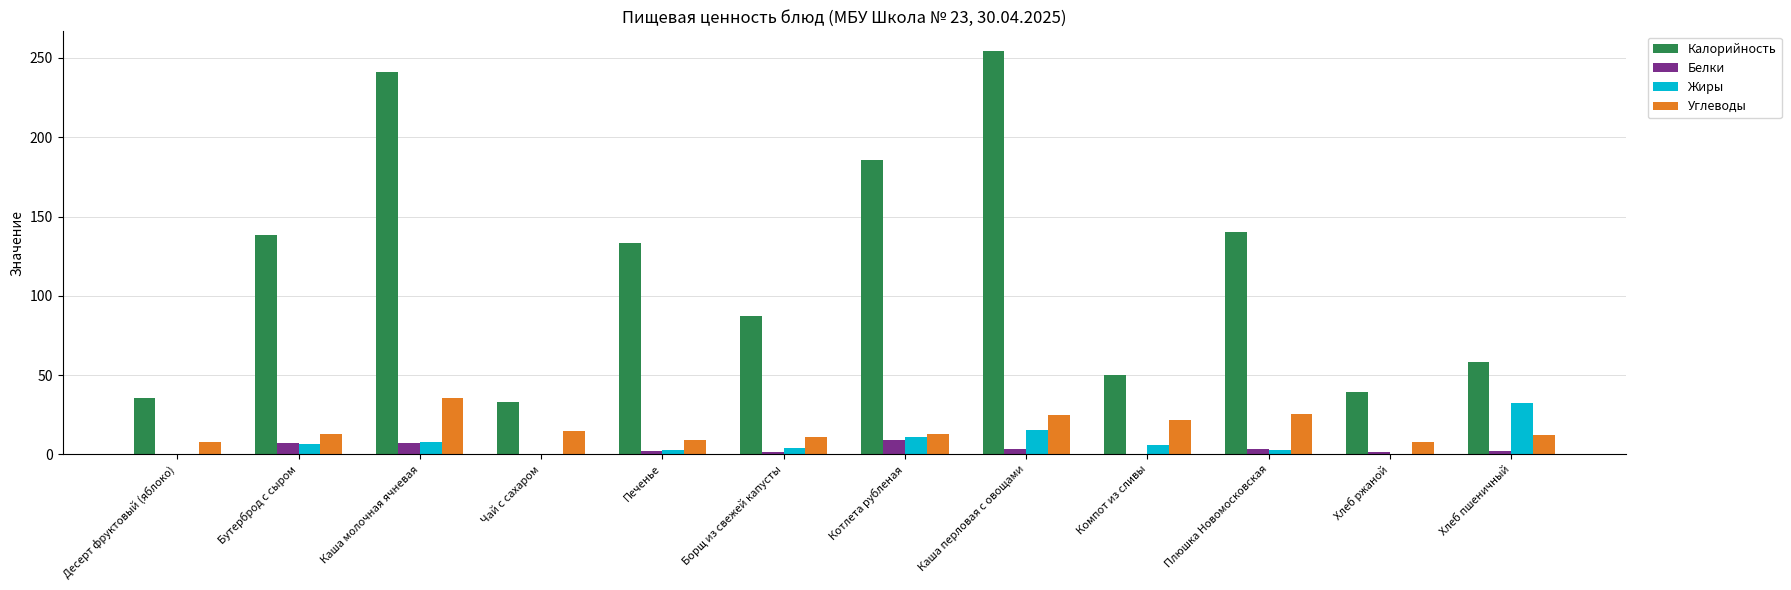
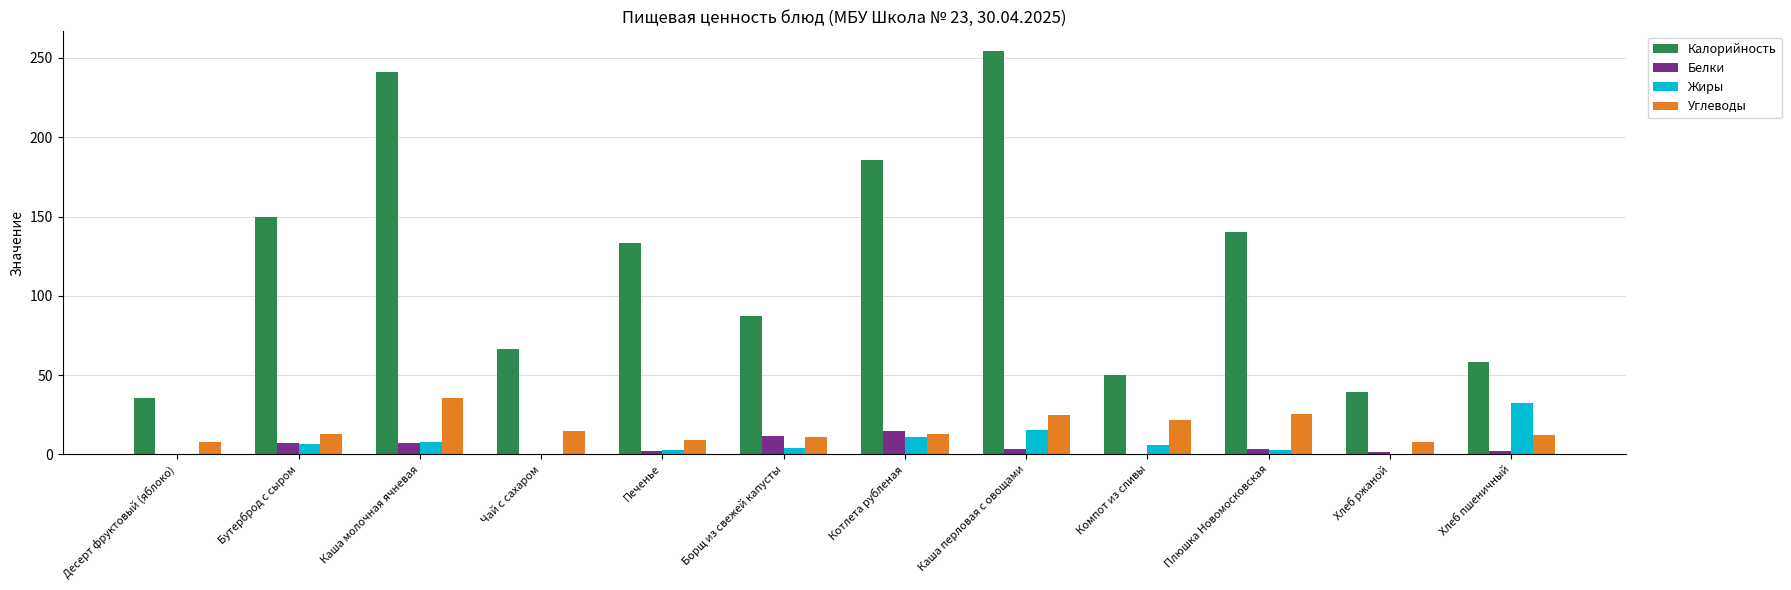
Калорийность, Бутерброд с сыром: 139 -> 150
Калорийность, Чай с сахаром: 33 -> 66
Белки, Борщ из свежей капусты: 2 -> 12
Белки, Котлета рубленая: 9 -> 15
